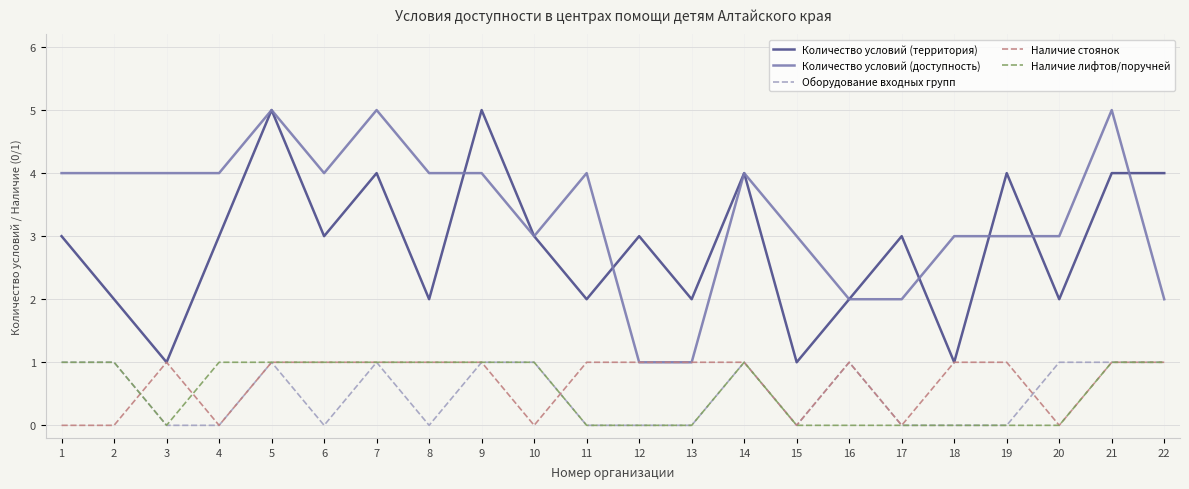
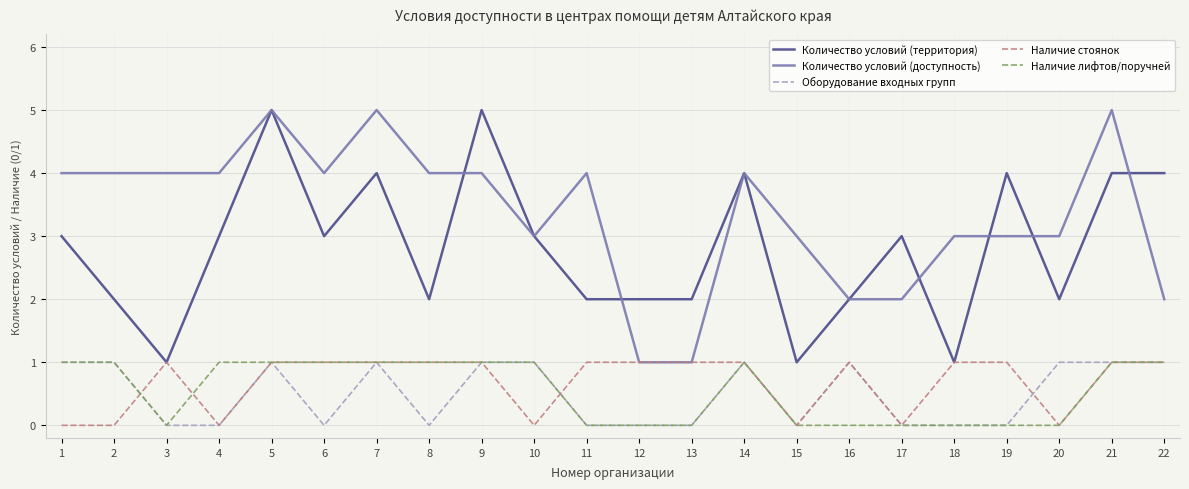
Количество условий (территория), 12: 3 -> 2
